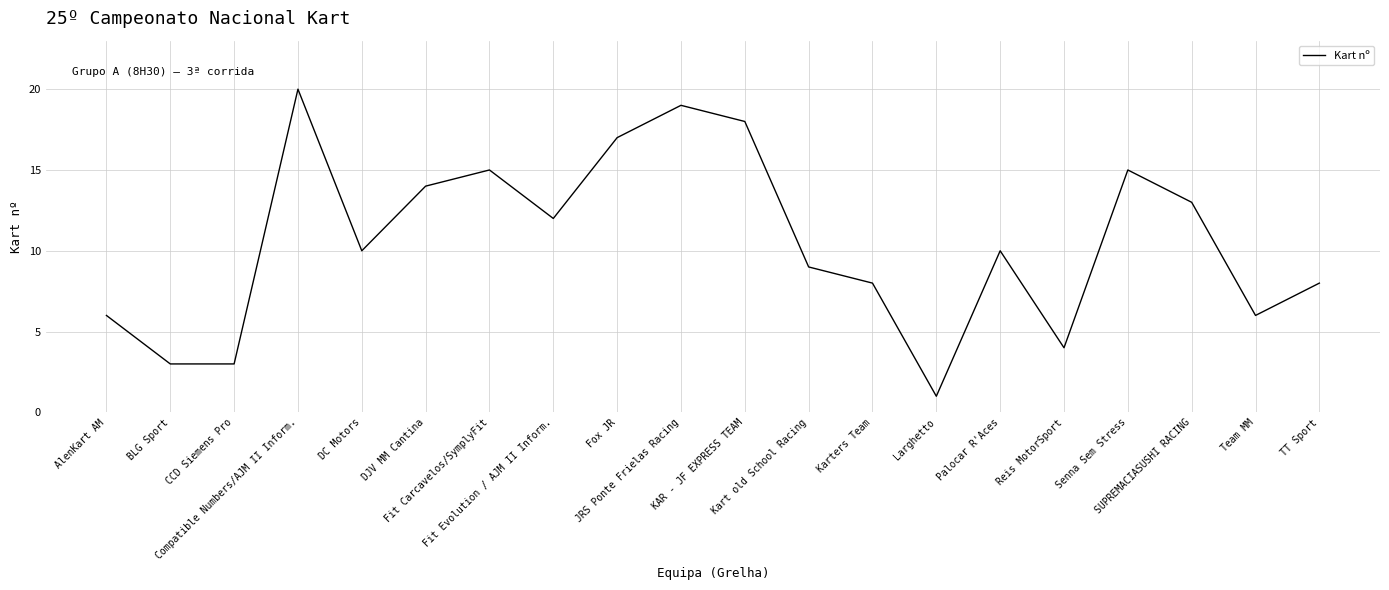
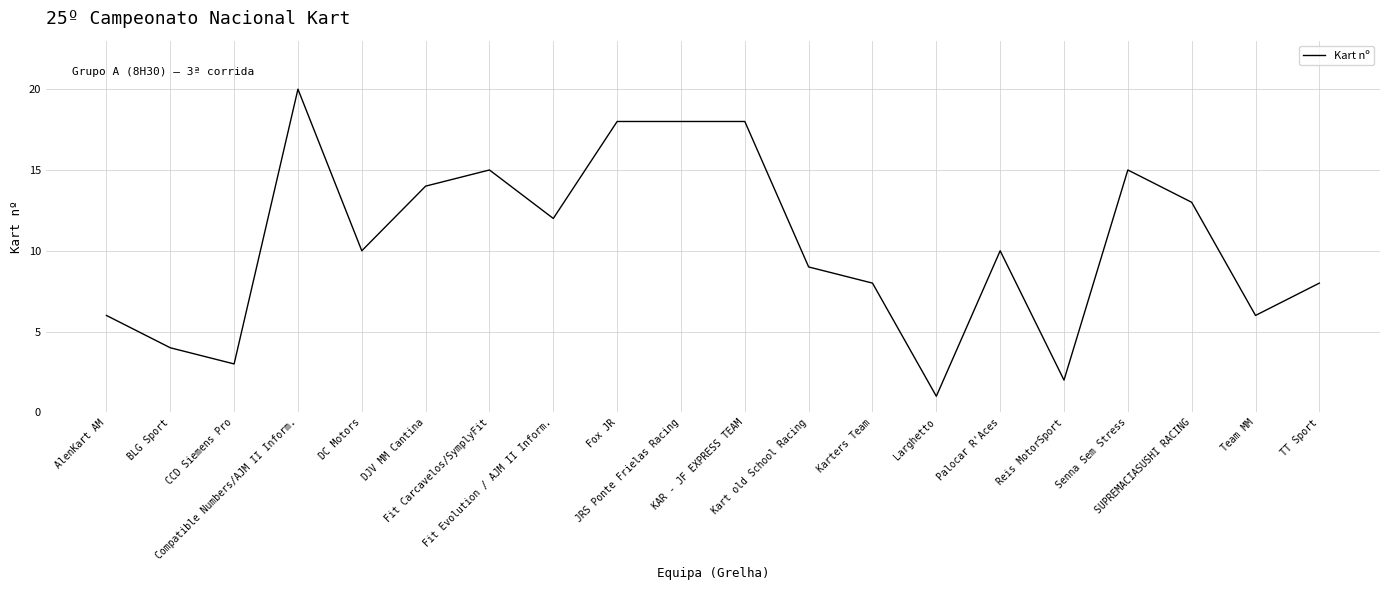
BLG Sport: 3 -> 4
Fox JR: 17 -> 18
JRS Ponte Frielas Racing: 19 -> 18
Reis MotorSport: 4 -> 2
